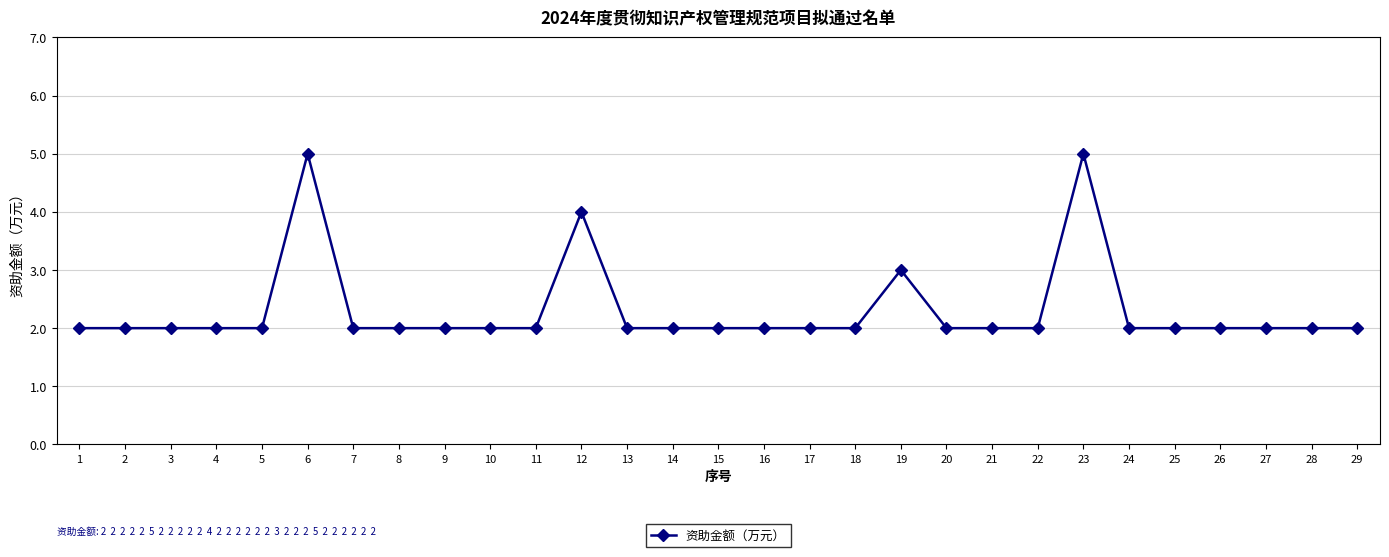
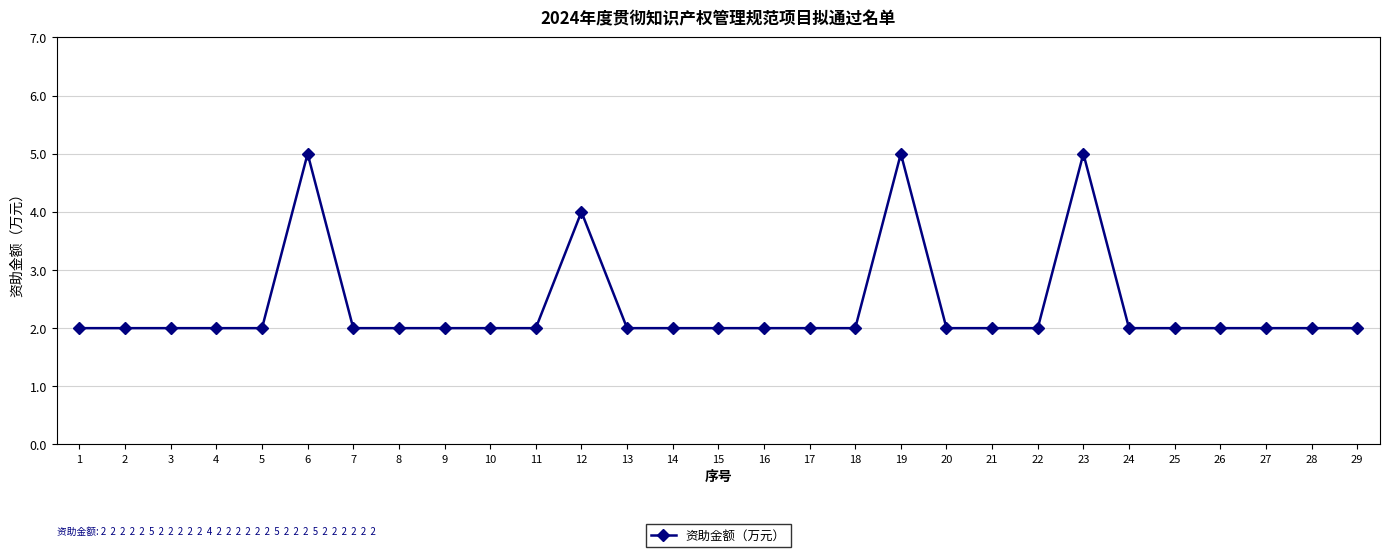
19: 3 -> 5
